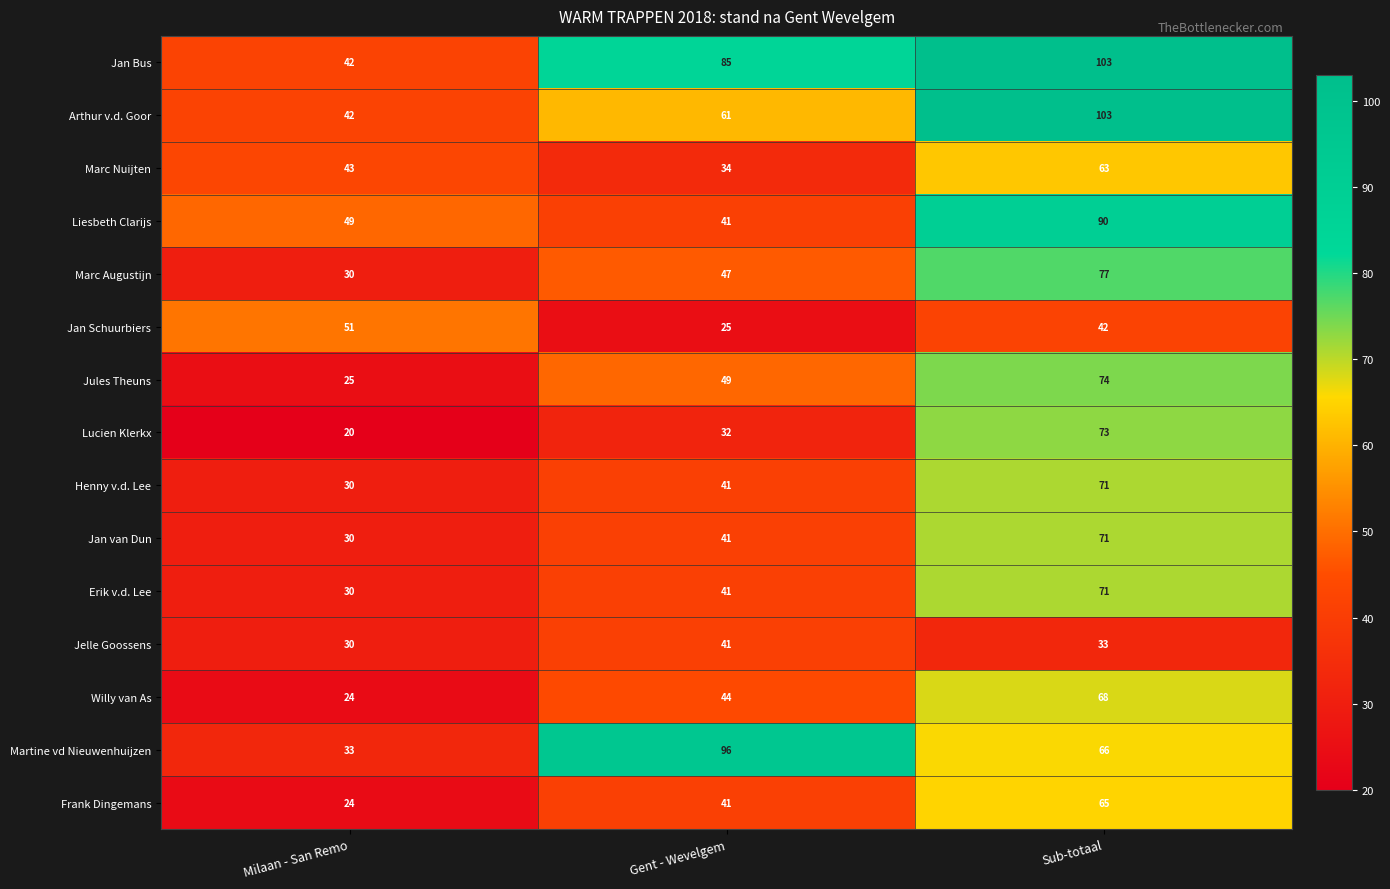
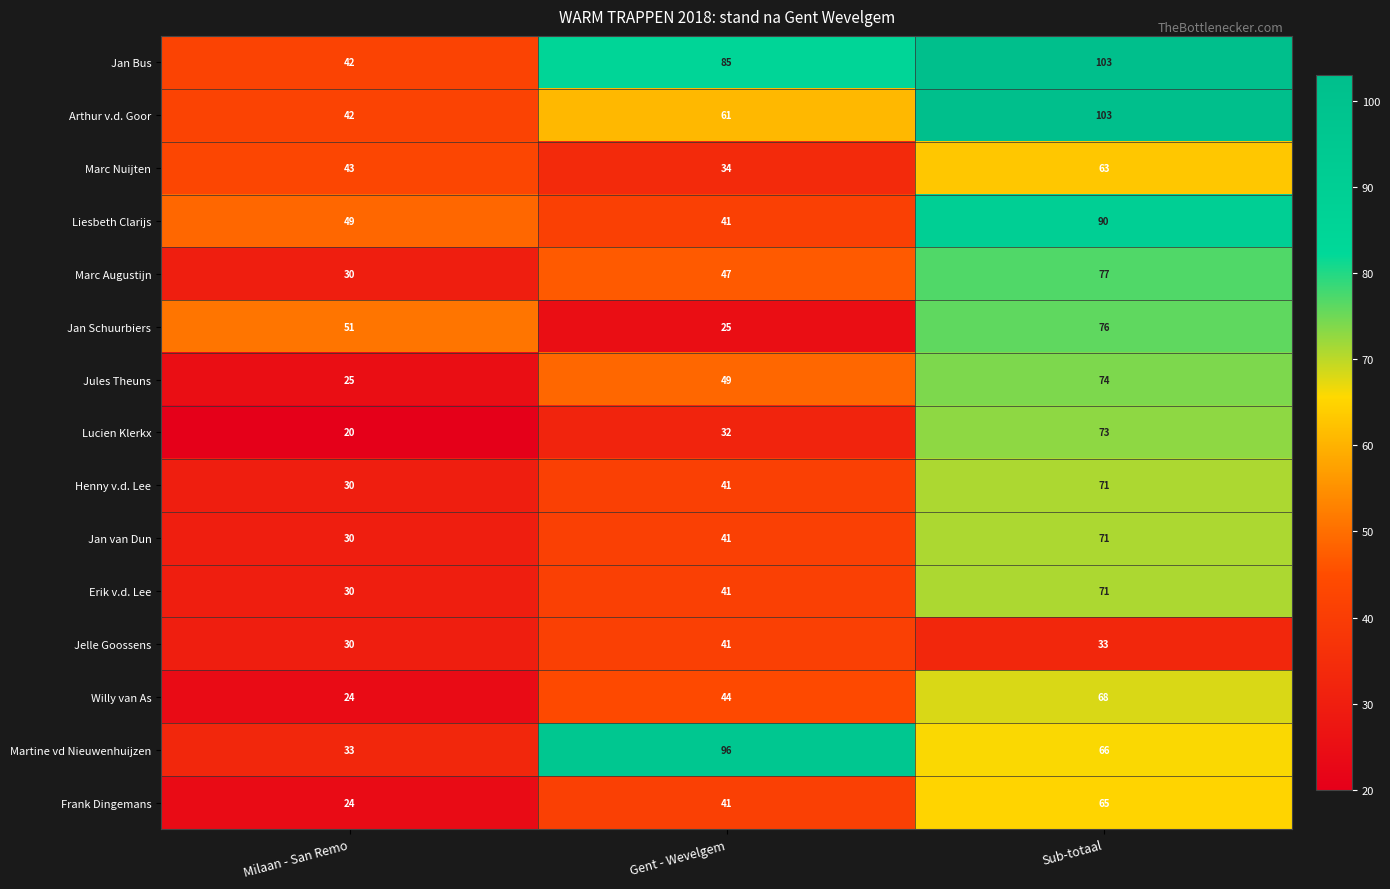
Jan Schuurbiers, Sub-totaal: 42 -> 76
